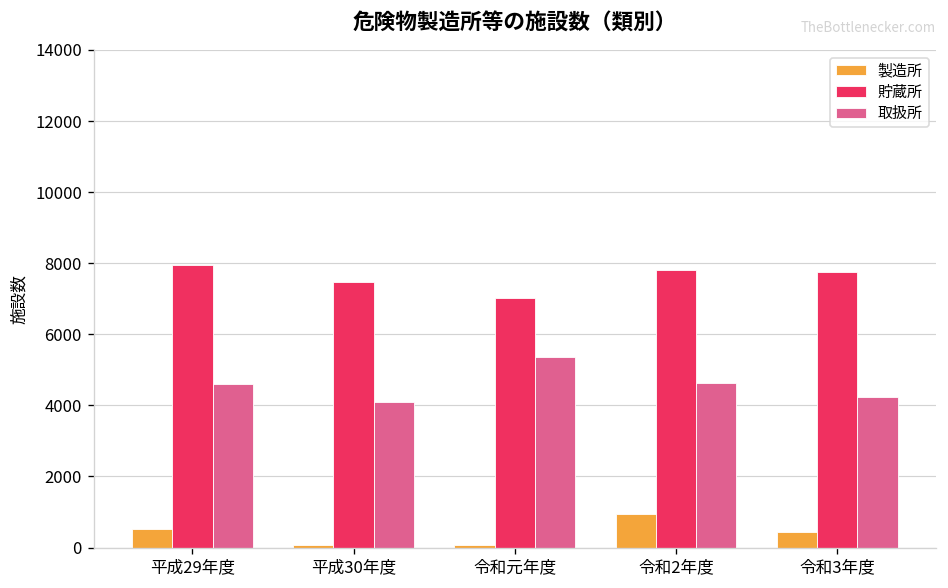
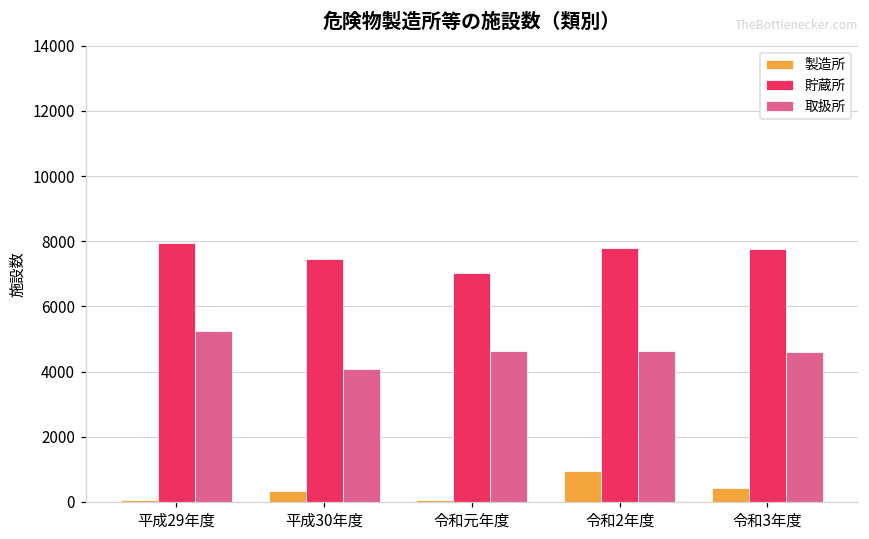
製造所, 平成29年度: 500 -> 100
取扱所, 平成29年度: 4600 -> 5200
製造所, 平成30年度: 100 -> 300
取扱所, 令和元年度: 5400 -> 4600
取扱所, 令和3年度: 4200 -> 4600
